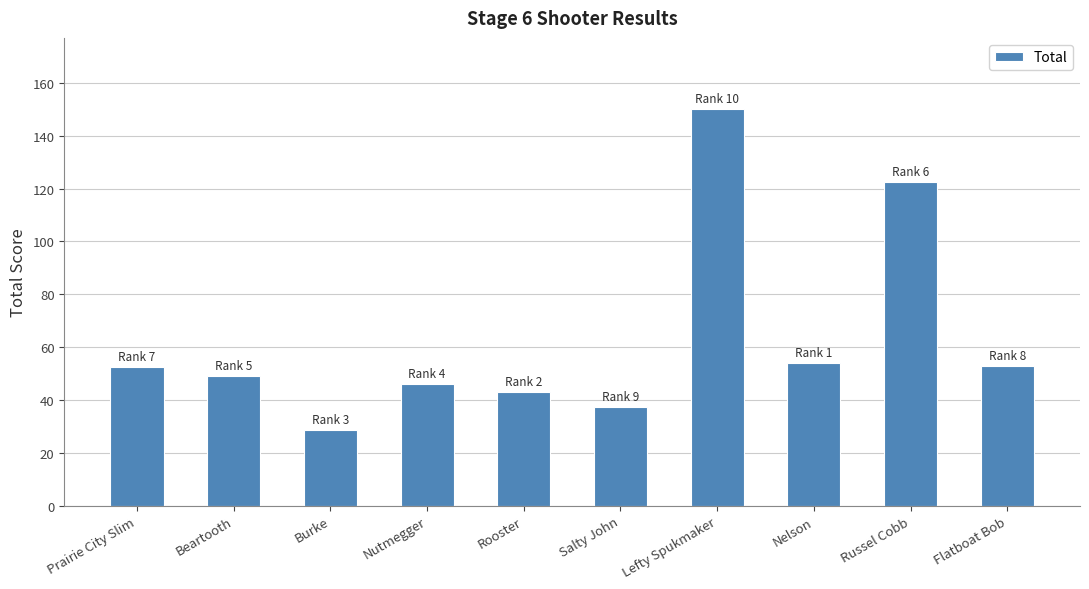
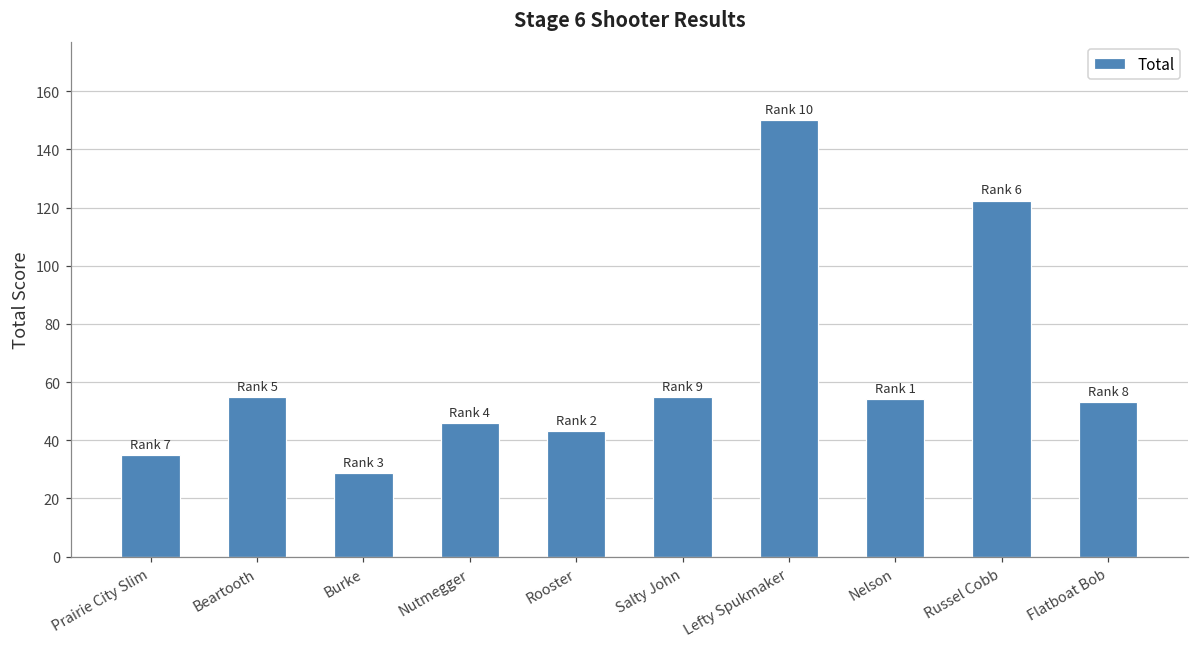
Prairie City Slim: 52 -> 35
Beartooth: 49 -> 55
Salty John: 37 -> 55
